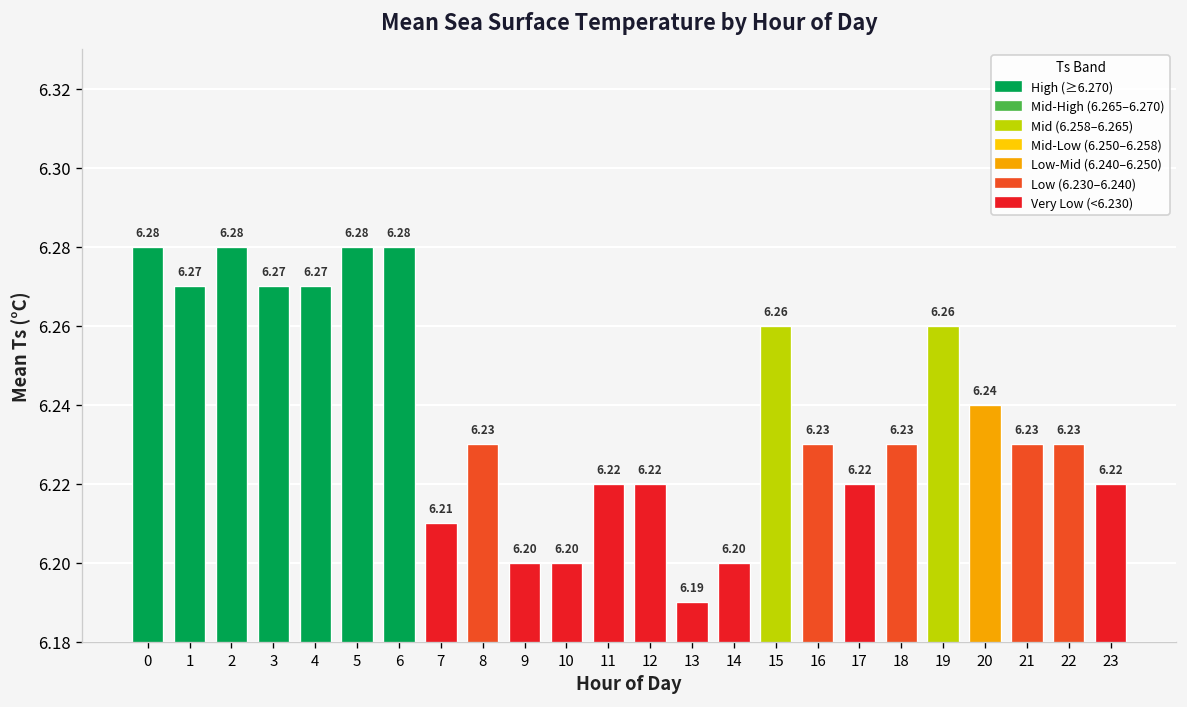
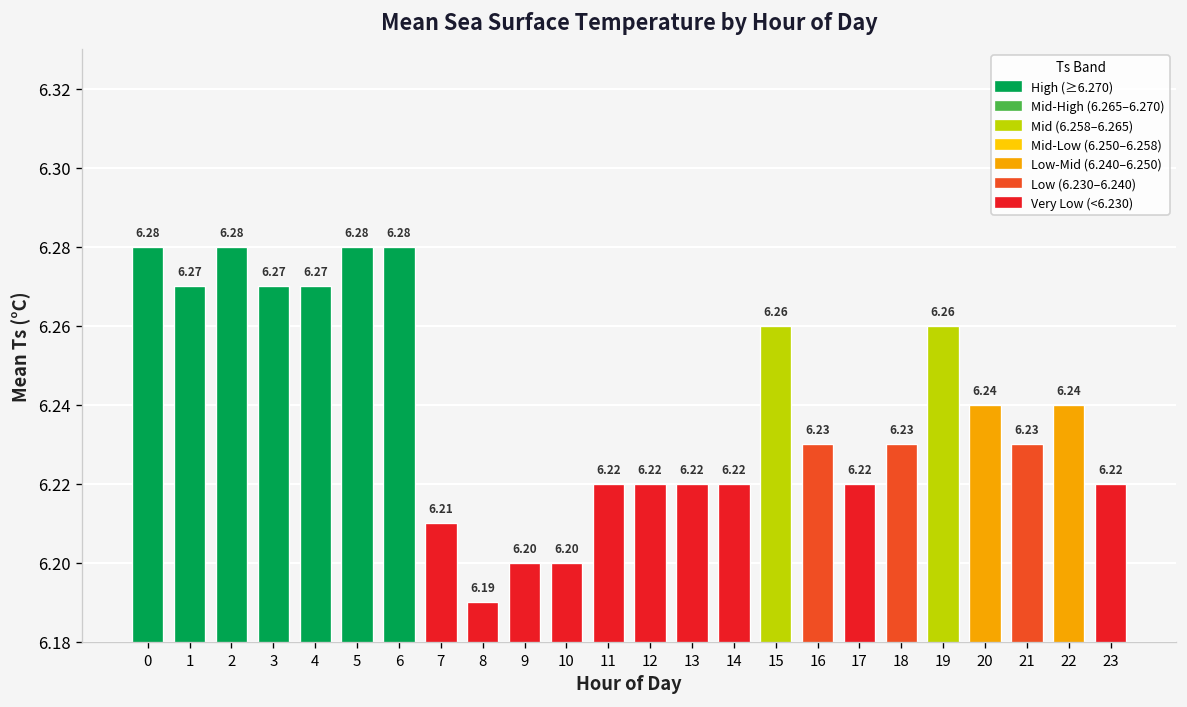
8: 6.23 -> 6.19
13: 6.19 -> 6.22
14: 6.20 -> 6.22
22: 6.23 -> 6.24
